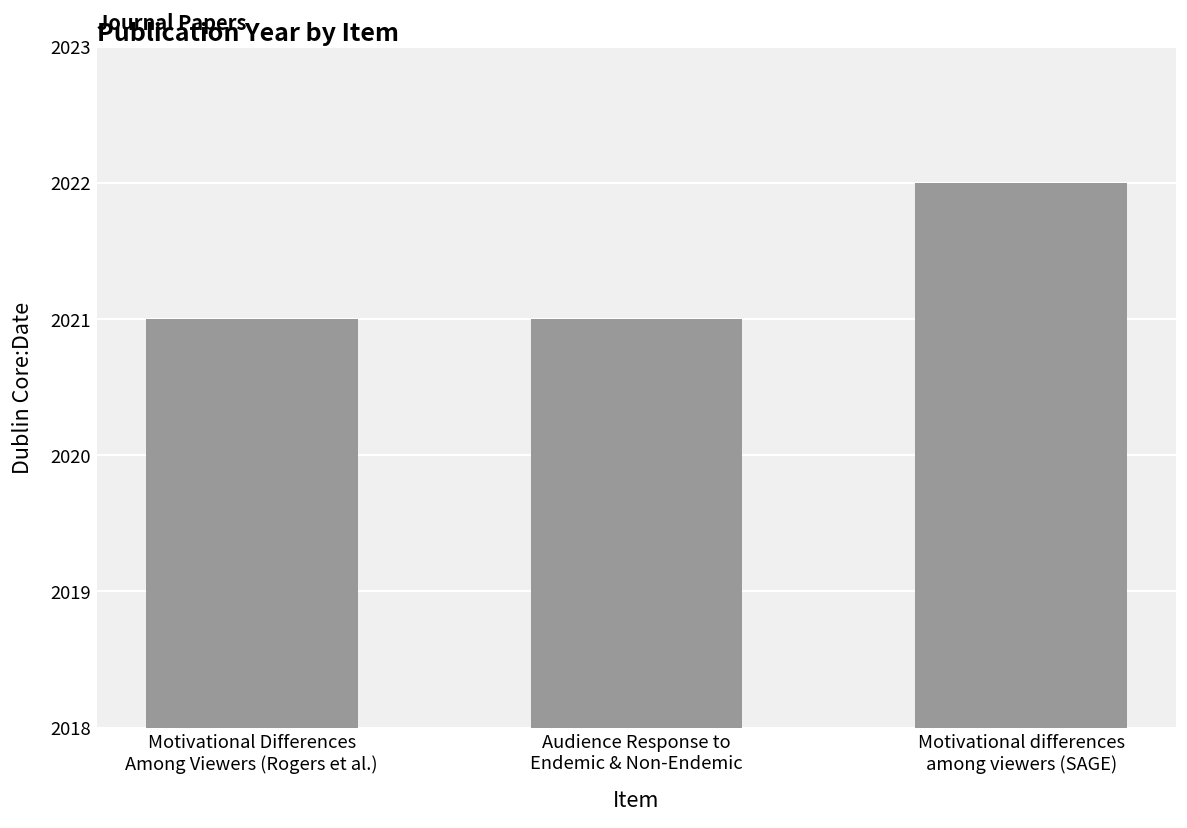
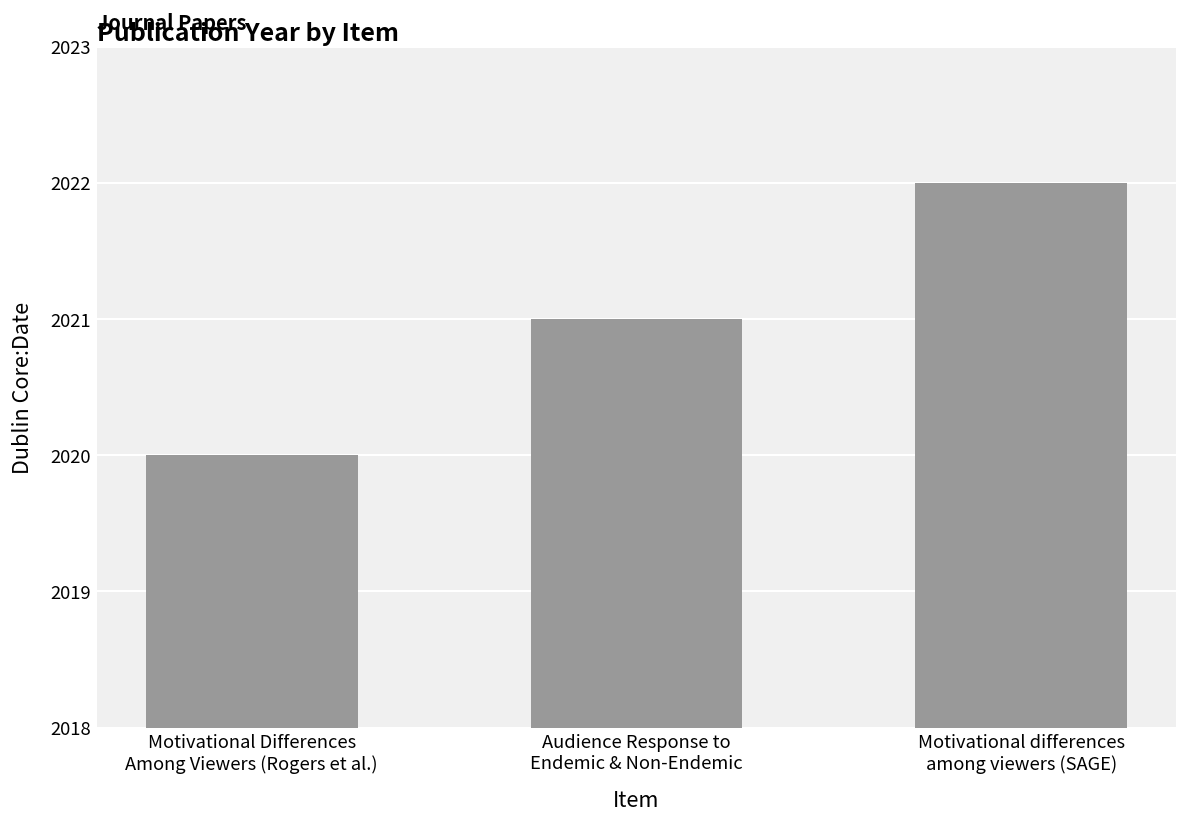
Motivational Differences Among Viewers (Rogers et al.): 2021 -> 2020
